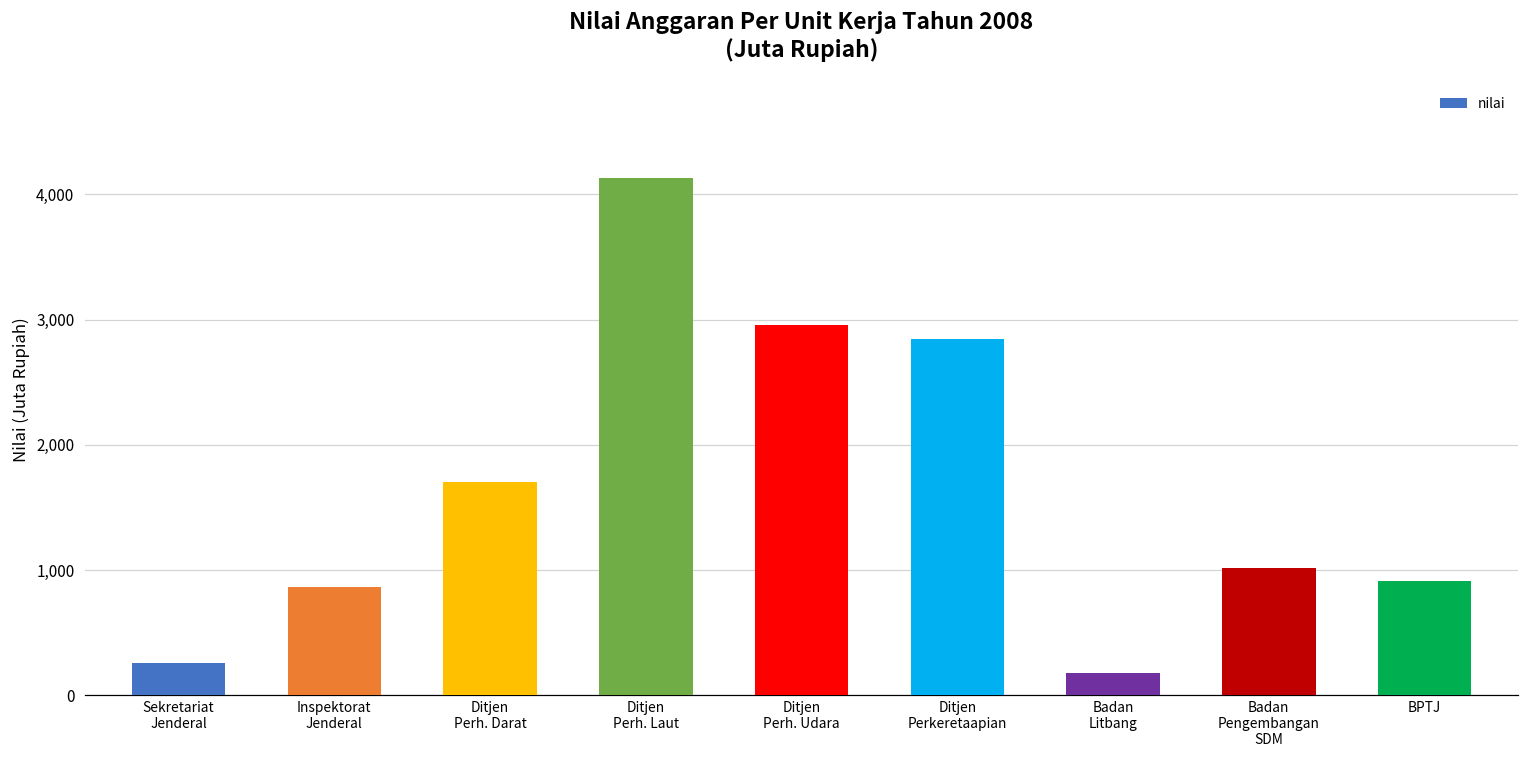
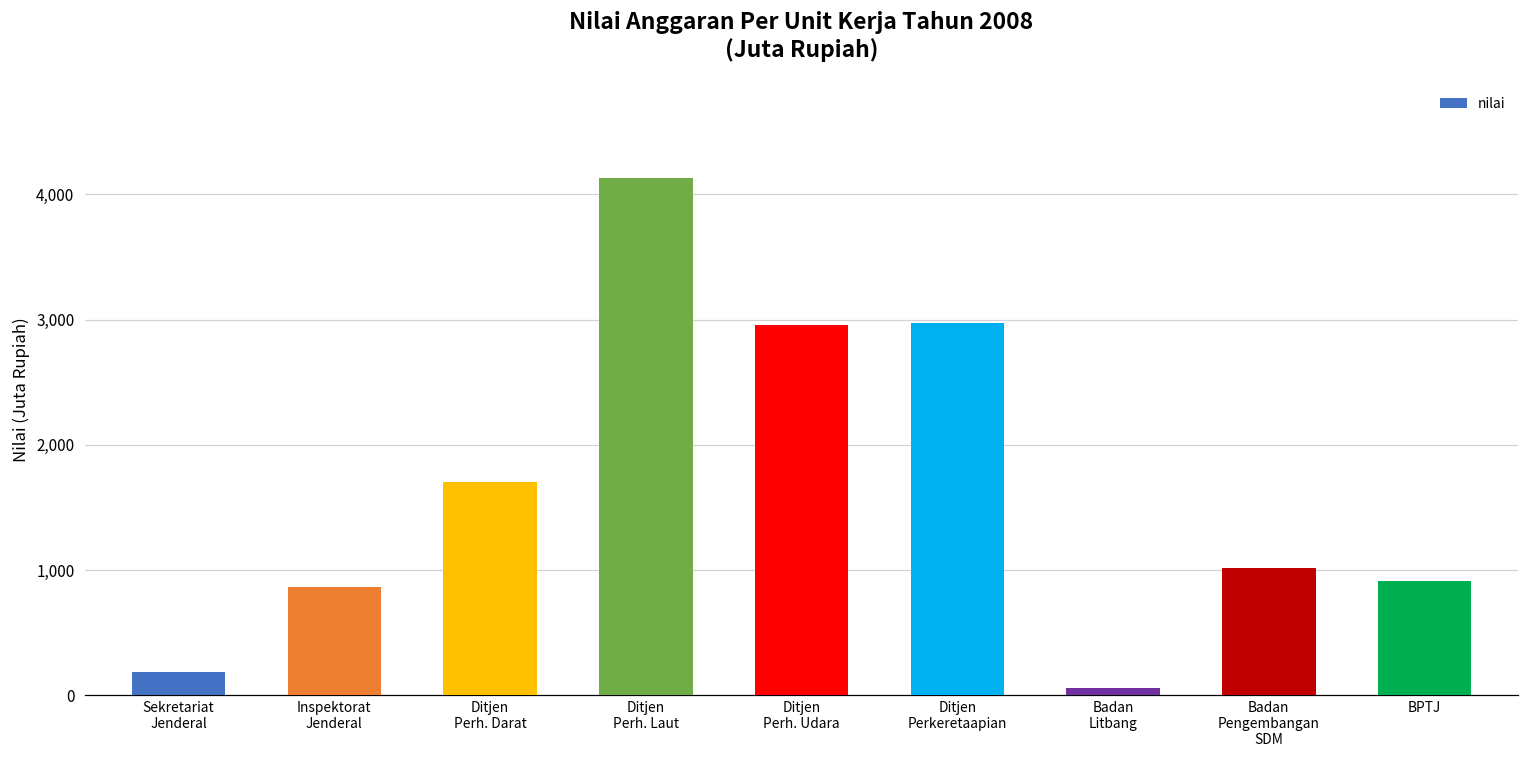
Sekretariat Jenderal: 260 -> 190
Ditjen Perkeretaapian: 2,850 -> 2,970
Badan Litbang: 180 -> 60
